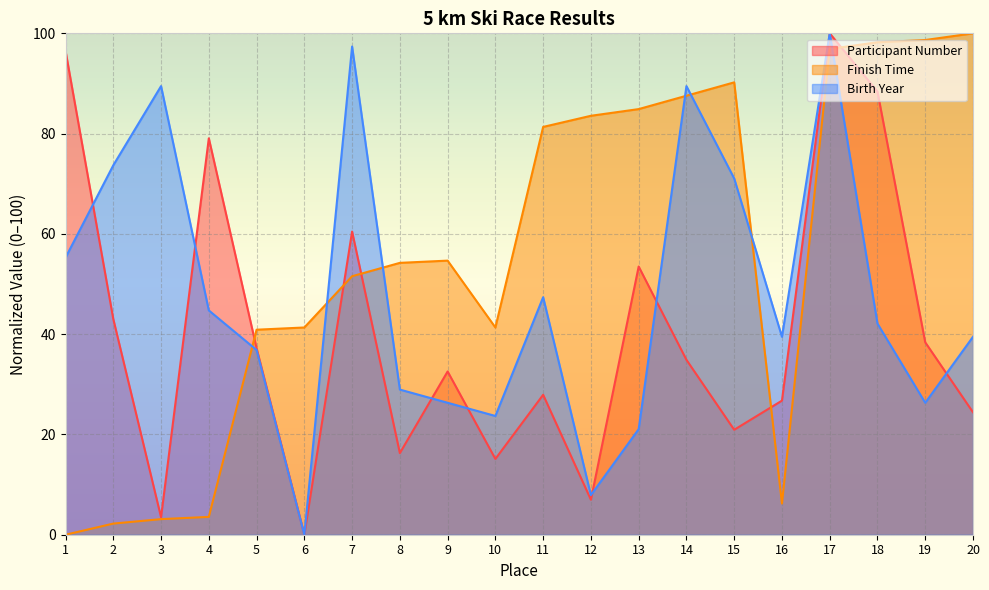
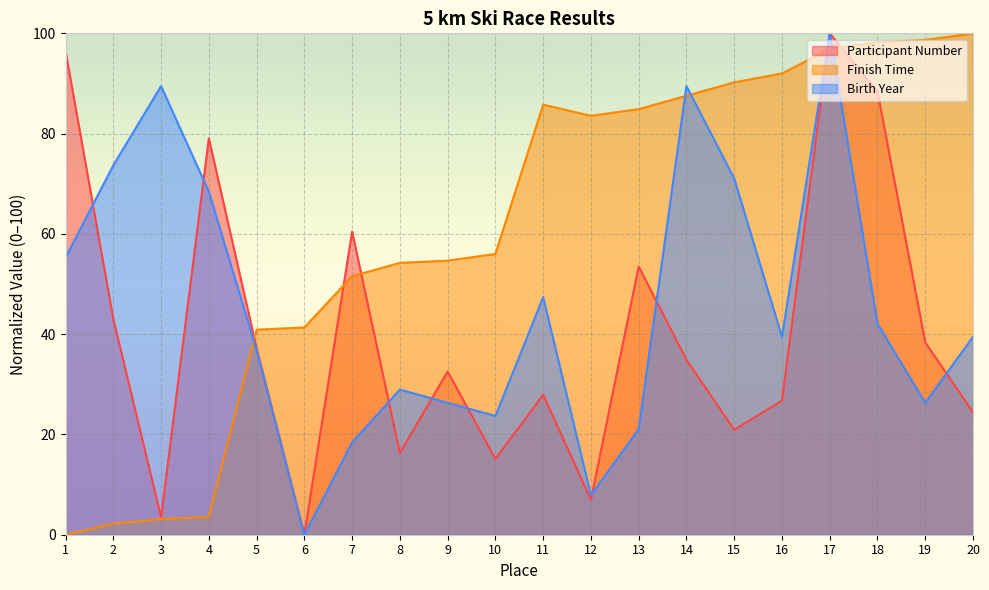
Birth Year, 4: 45 -> 68
Birth Year, 7: 97 -> 18
Finish Time, 10: 41 -> 56
Finish Time, 11: 81 -> 86
Finish Time, 16: 6 -> 92
